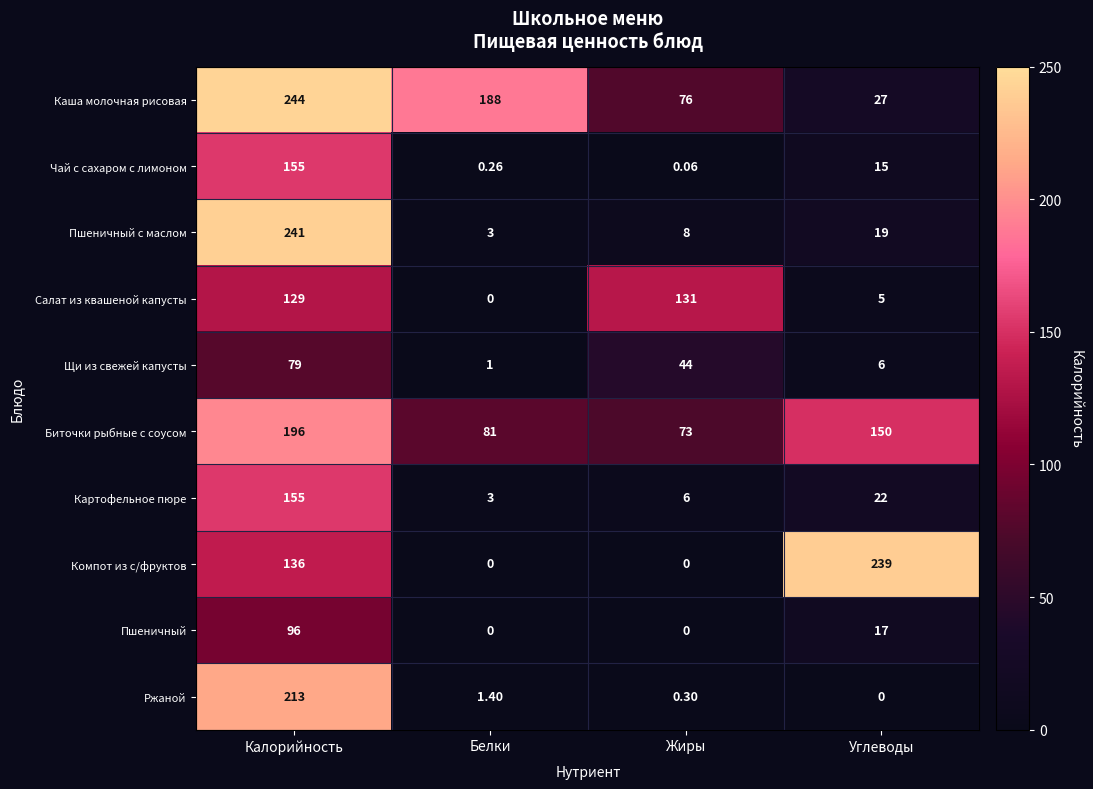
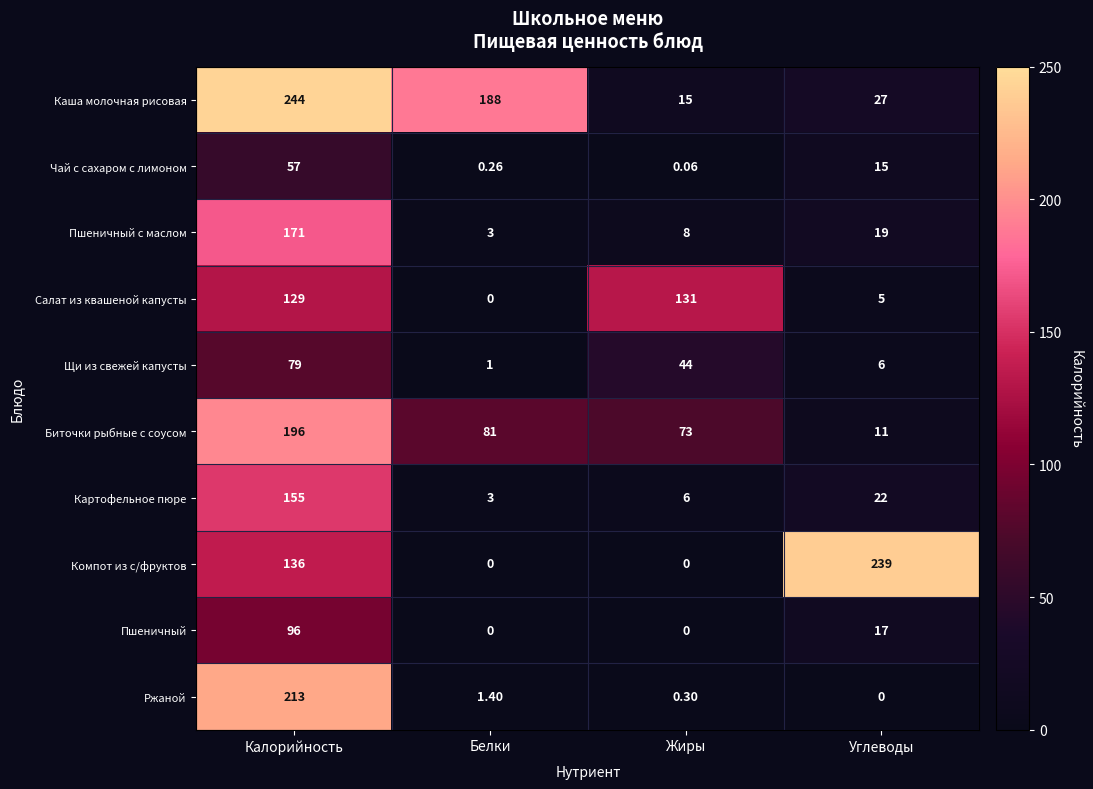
Каша молочная рисовая, Жиры: 76 -> 15
Чай с сахаром с лимоном, Калорийность: 155 -> 57
Пшеничный с маслом, Калорийность: 241 -> 171
Биточки рыбные с соусом, Углеводы: 150 -> 11
